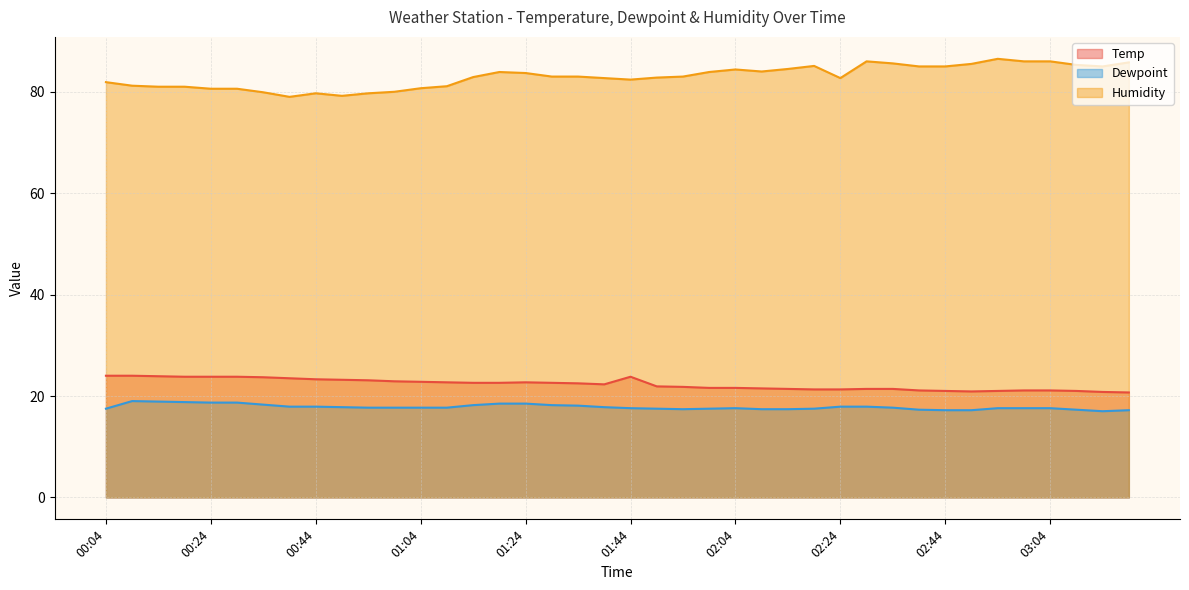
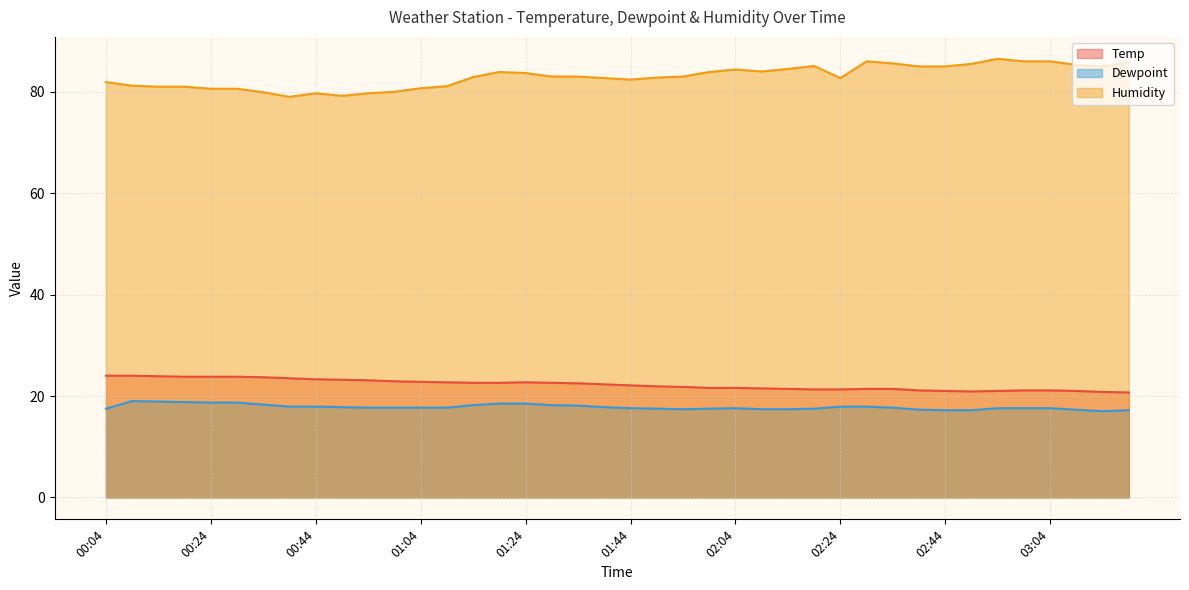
Temp, 01:44: 24 -> 22
